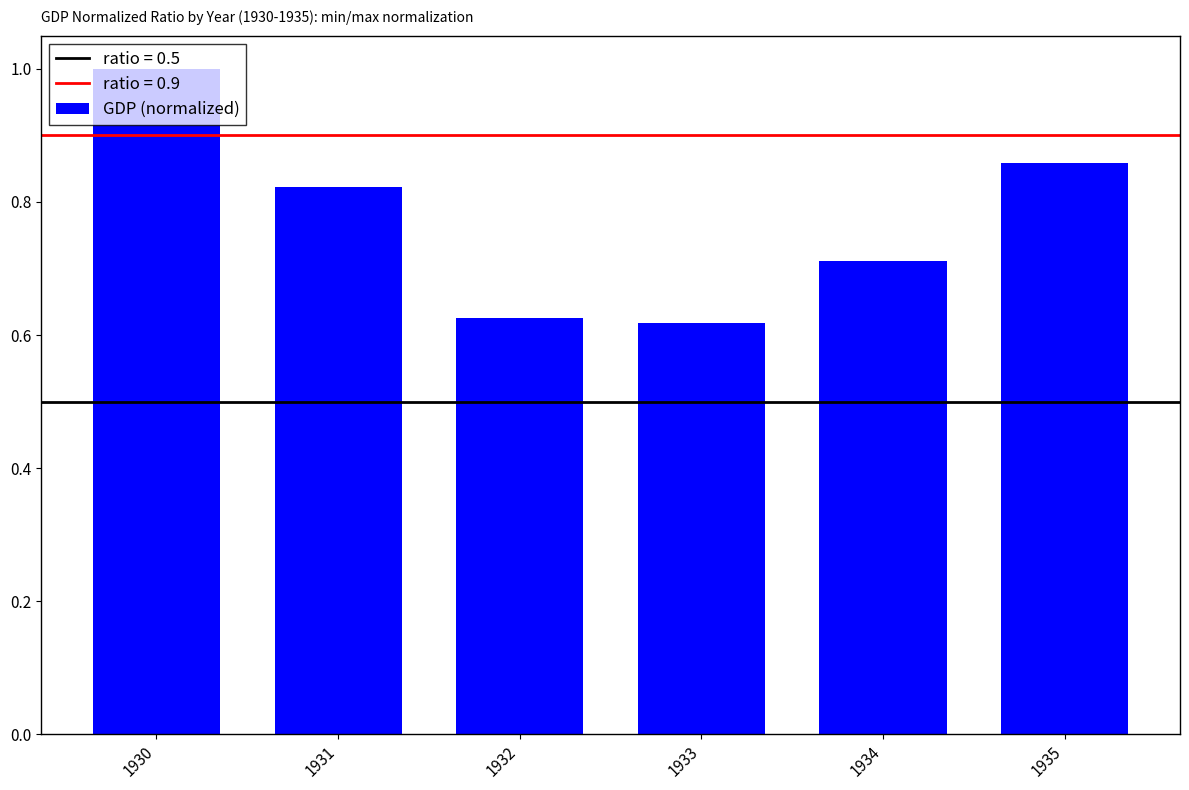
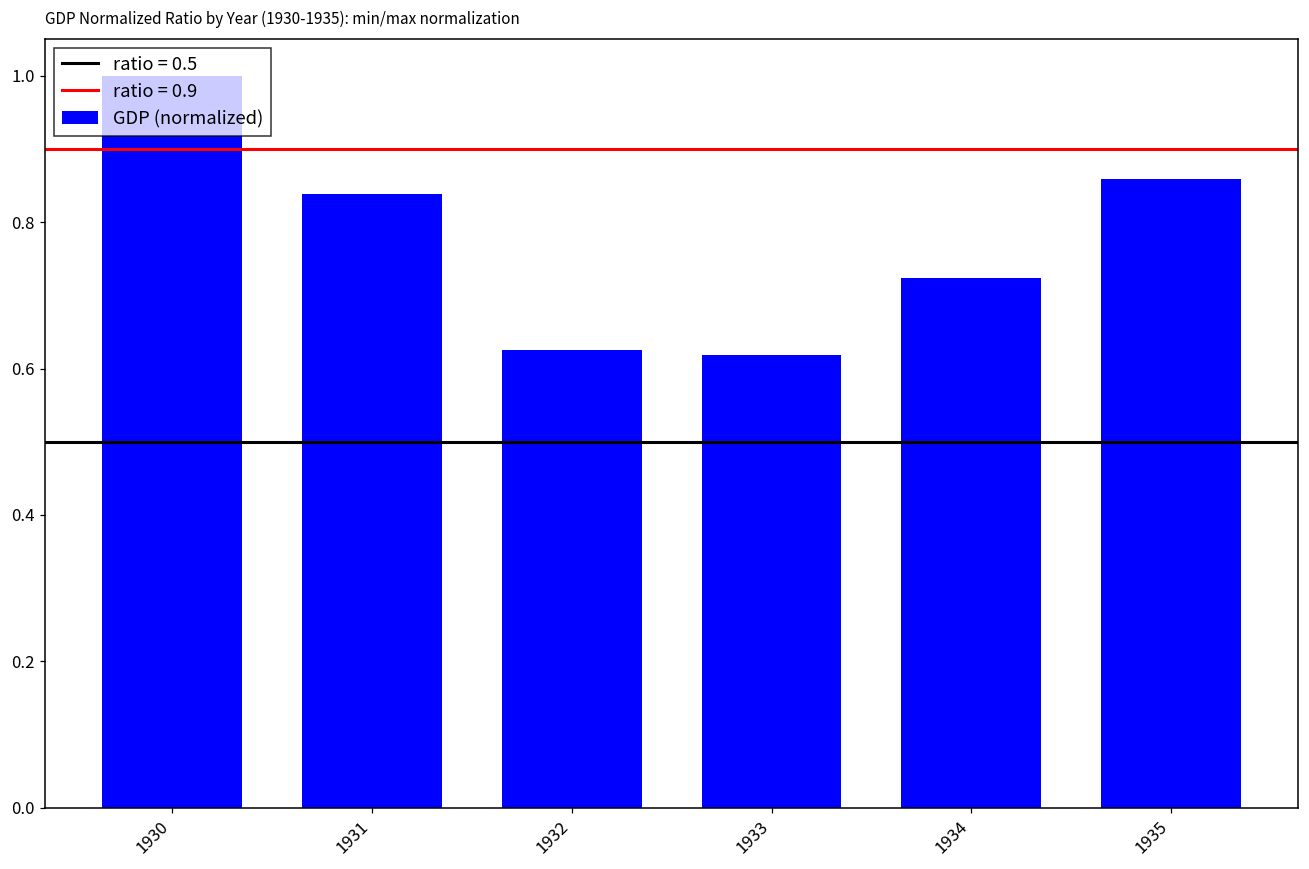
1931: 0.82 -> 0.84
1934: 0.71 -> 0.72
